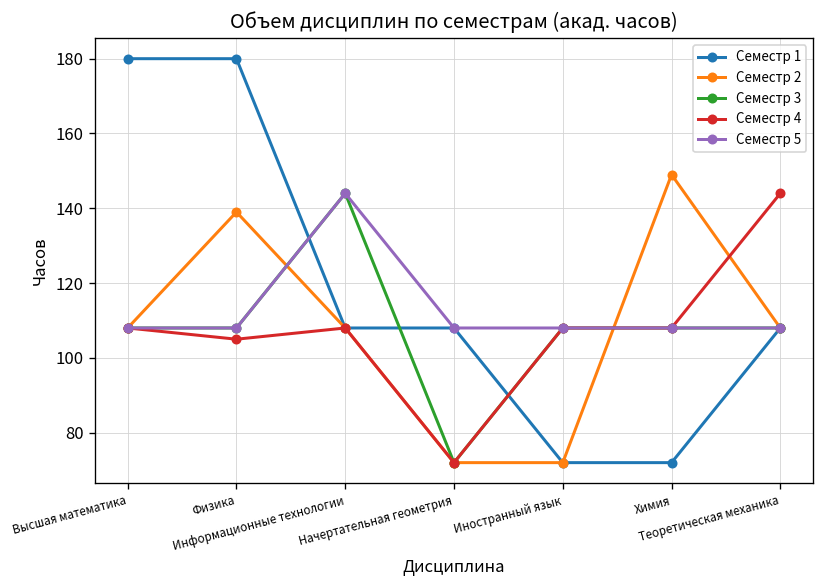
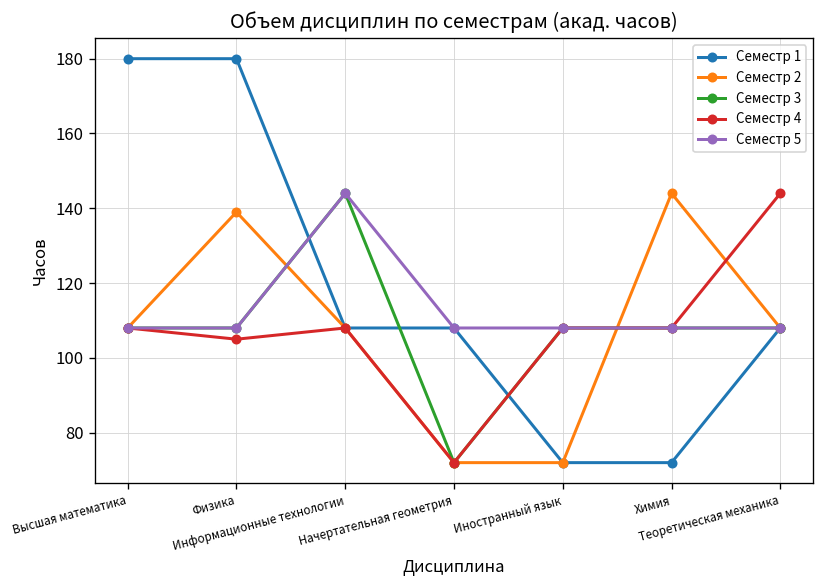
Семестр 2, Химия: 149 -> 144
